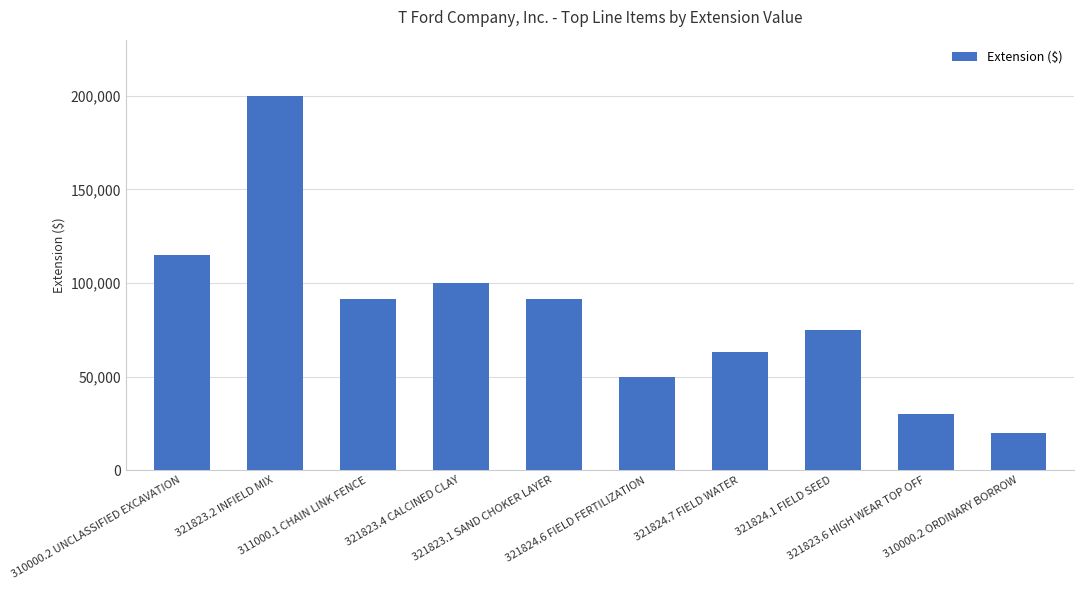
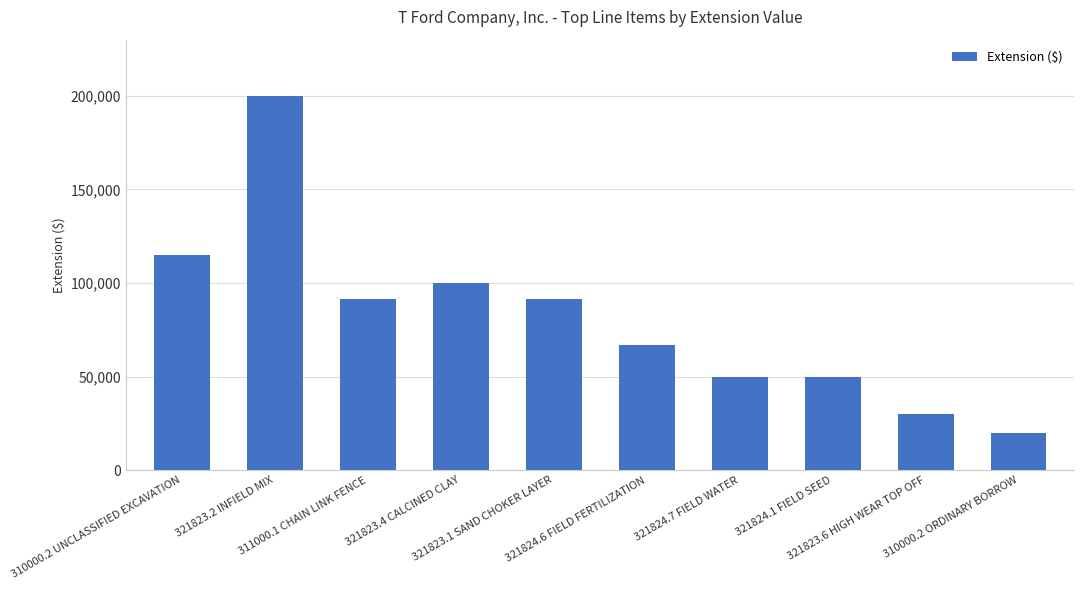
321824.6 FIELD FERTILIZATION: 50,000 -> 67,000
321824.7 FIELD WATER: 63,000 -> 50,000
321824.1 FIELD SEED: 75,000 -> 50,000
